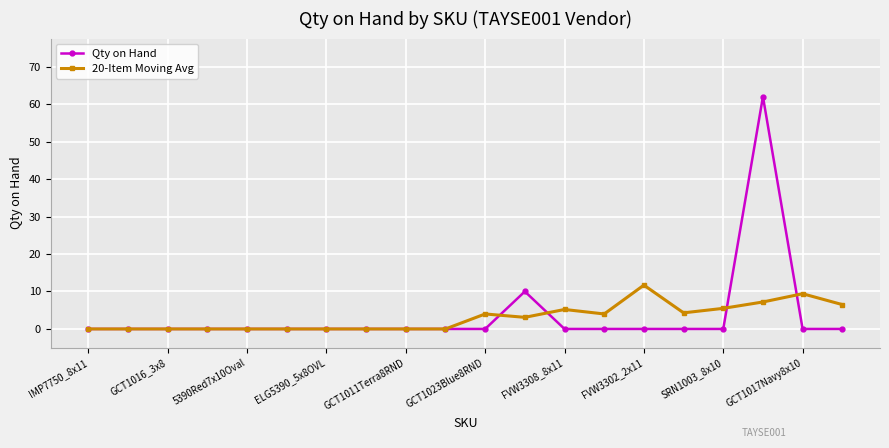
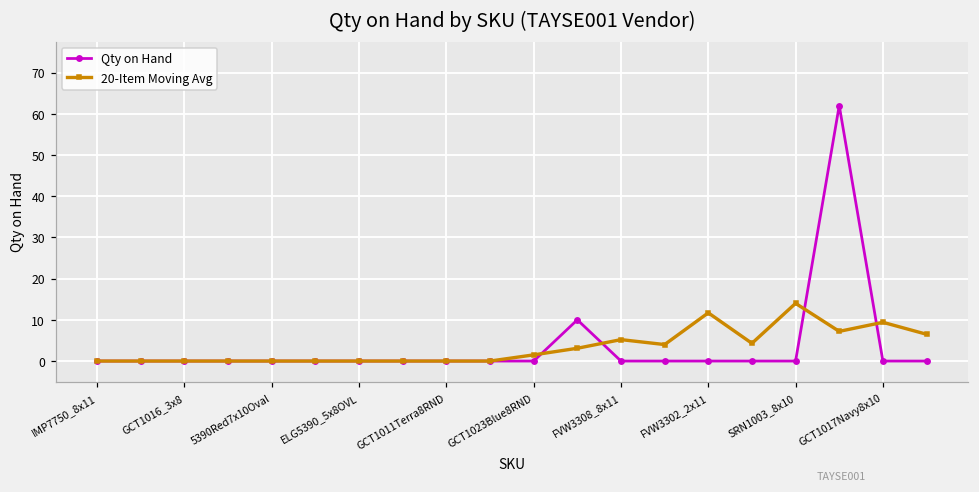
20-Item Moving Avg, GCT1023Blue8RND: 4 -> 2
20-Item Moving Avg, SRN1003_8x10: 6 -> 14
